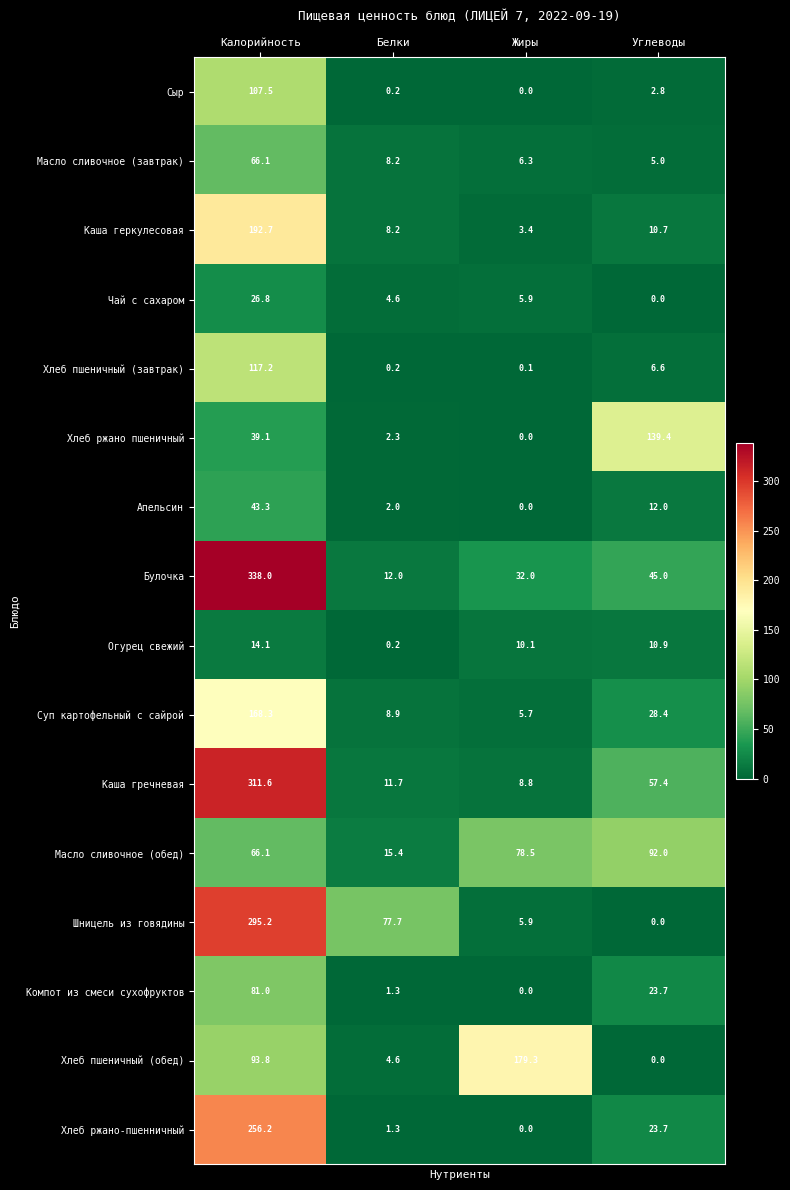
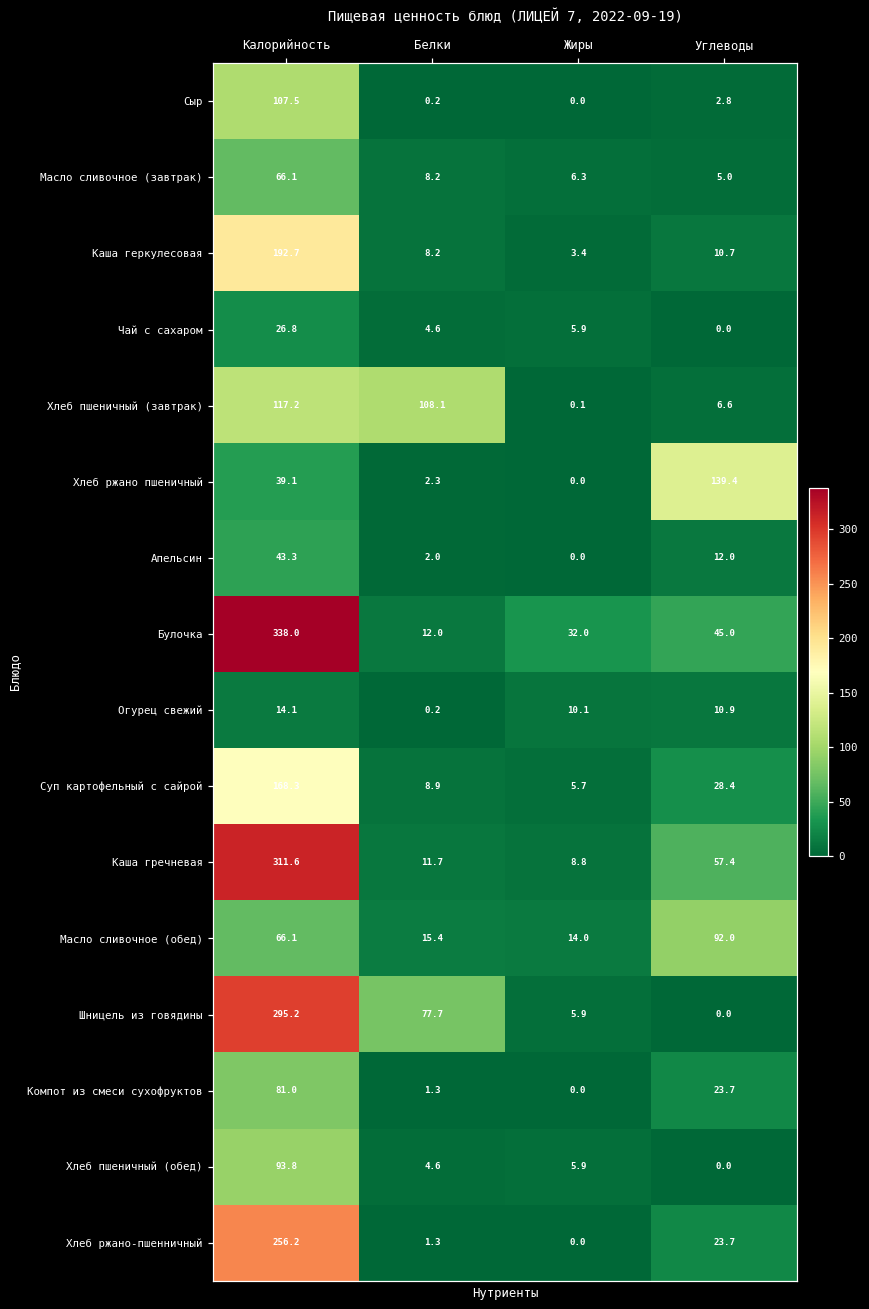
Хлеб пшеничный (завтрак), Белки: 0.2 -> 108.1
Масло сливочное (обед), Жиры: 78.5 -> 14.0
Хлеб пшеничный (обед), Жиры: 179.3 -> 5.9
